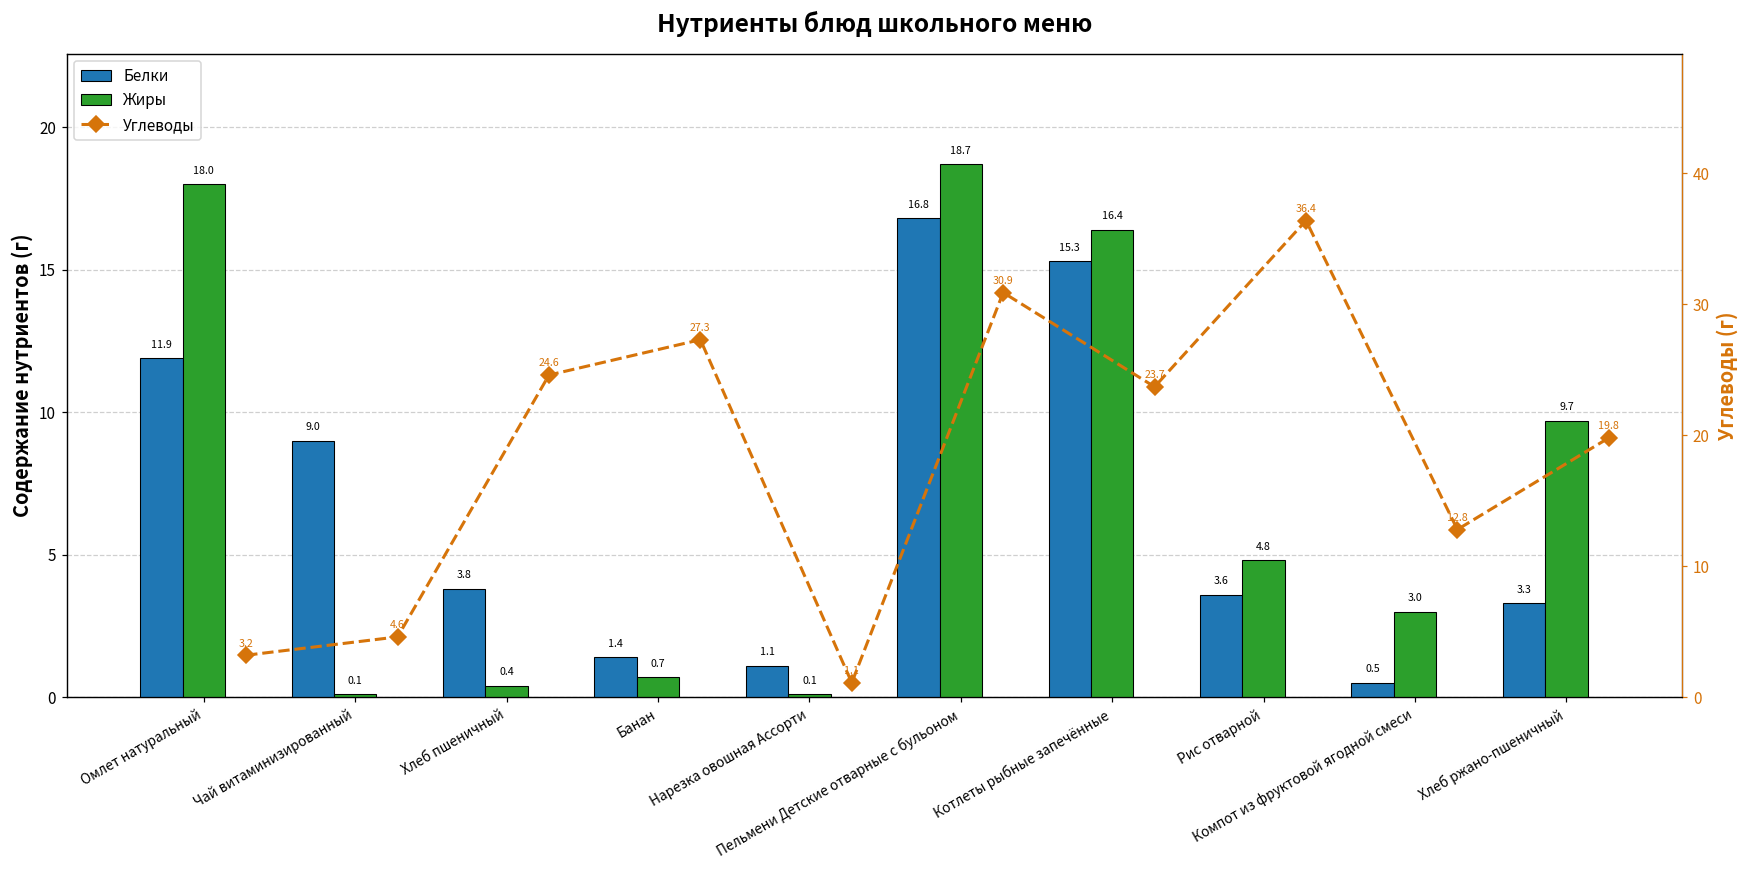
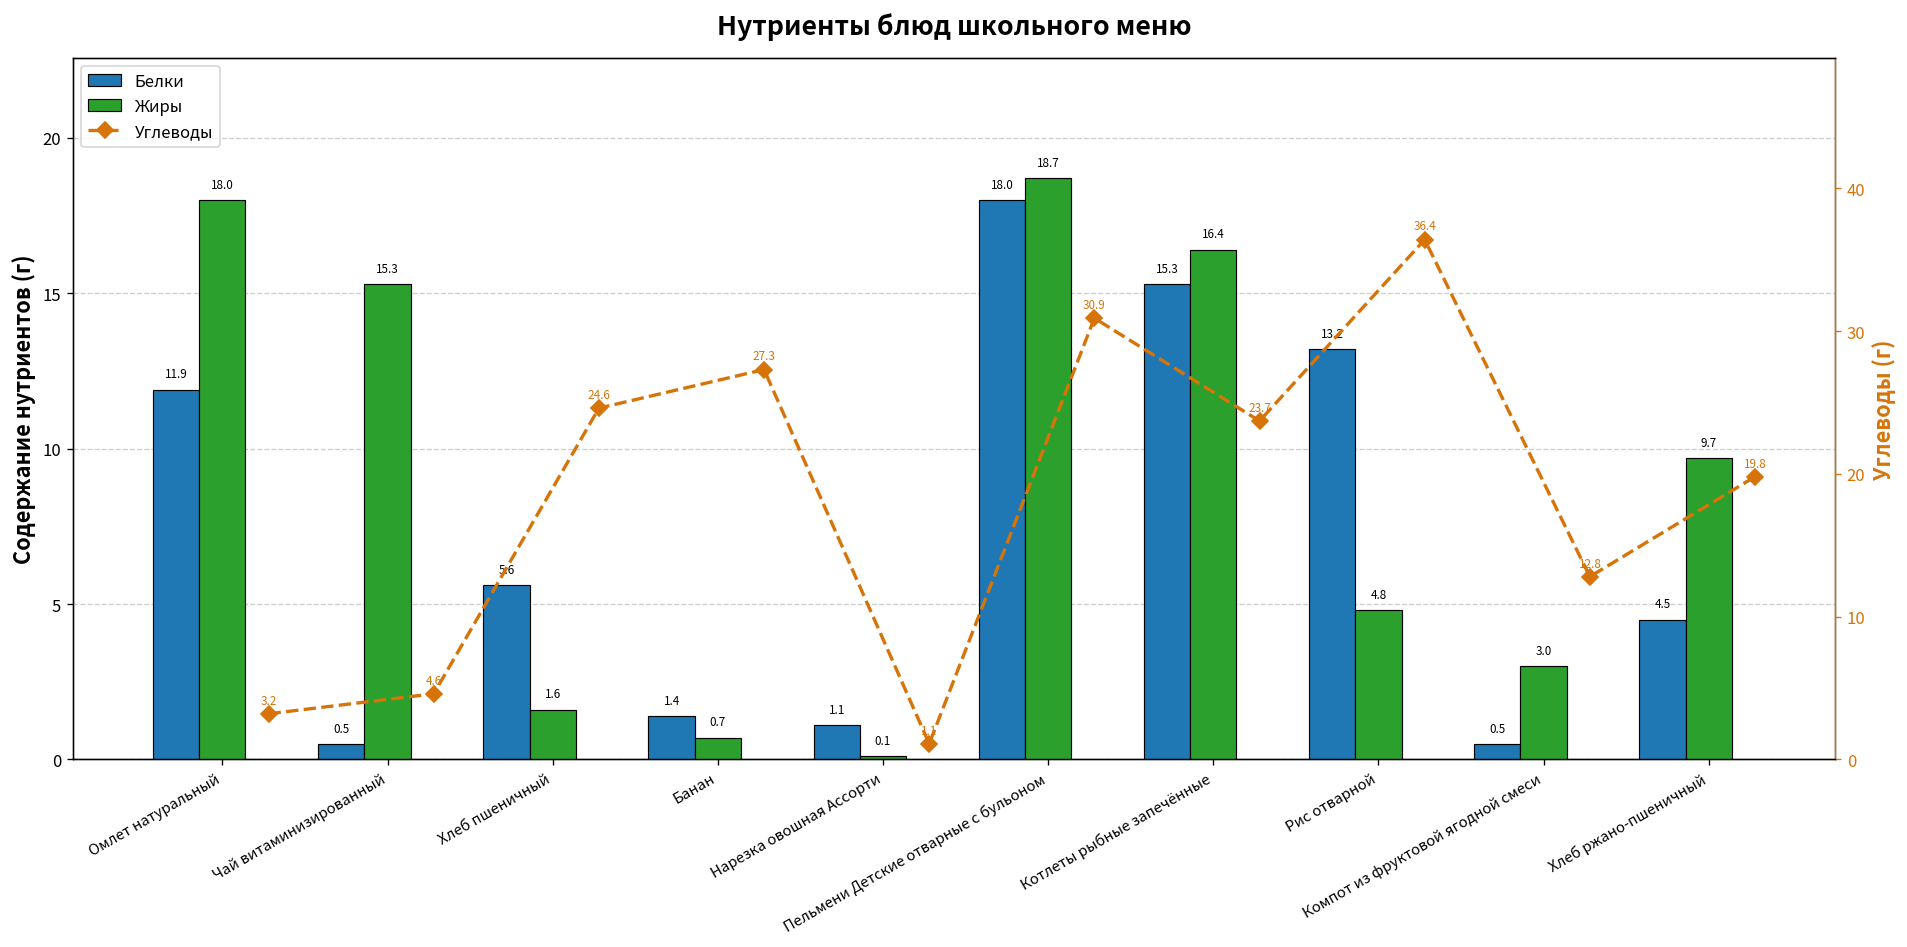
Белки, Чай витаминизированный: 9.0 -> 0.5
Жиры, Чай витаминизированный: 0.1 -> 15.3
Белки, Хлеб пшеничный: 3.8 -> 5.6
Жиры, Хлеб пшеничный: 0.4 -> 1.6
Белки, Пельмени Детские отварные с бульоном: 16.8 -> 18.0
Белки, Рис отварной: 3.6 -> 13.2
Белки, Хлеб ржано-пшеничный: 3.3 -> 4.5
